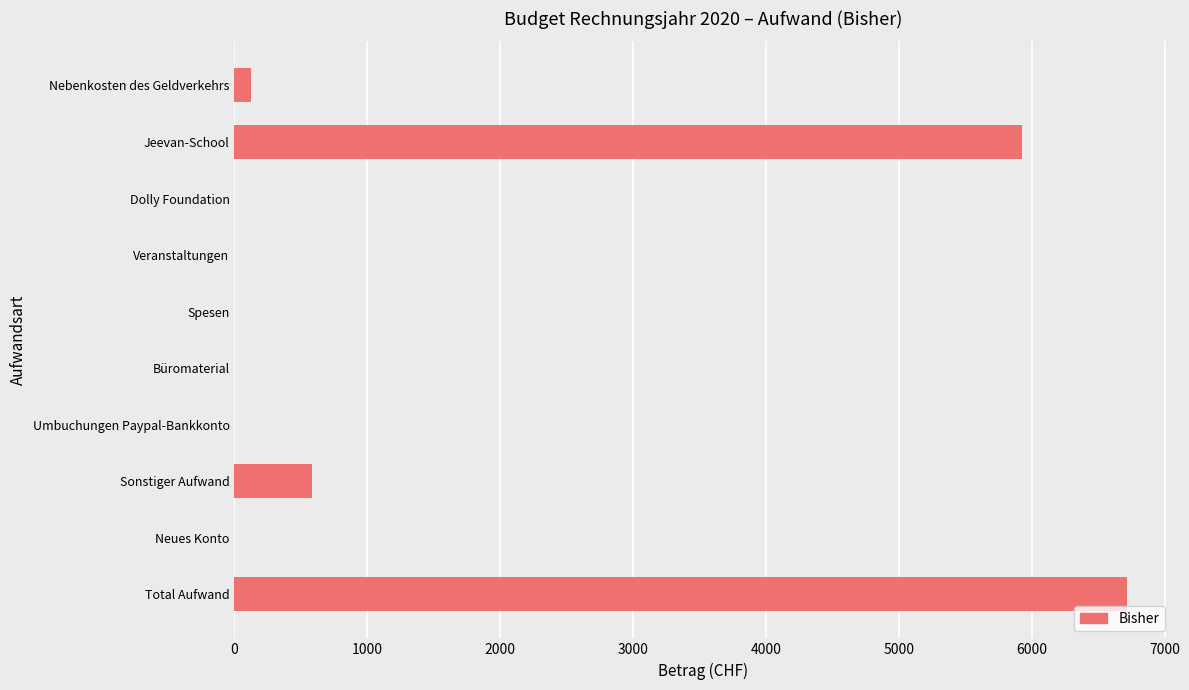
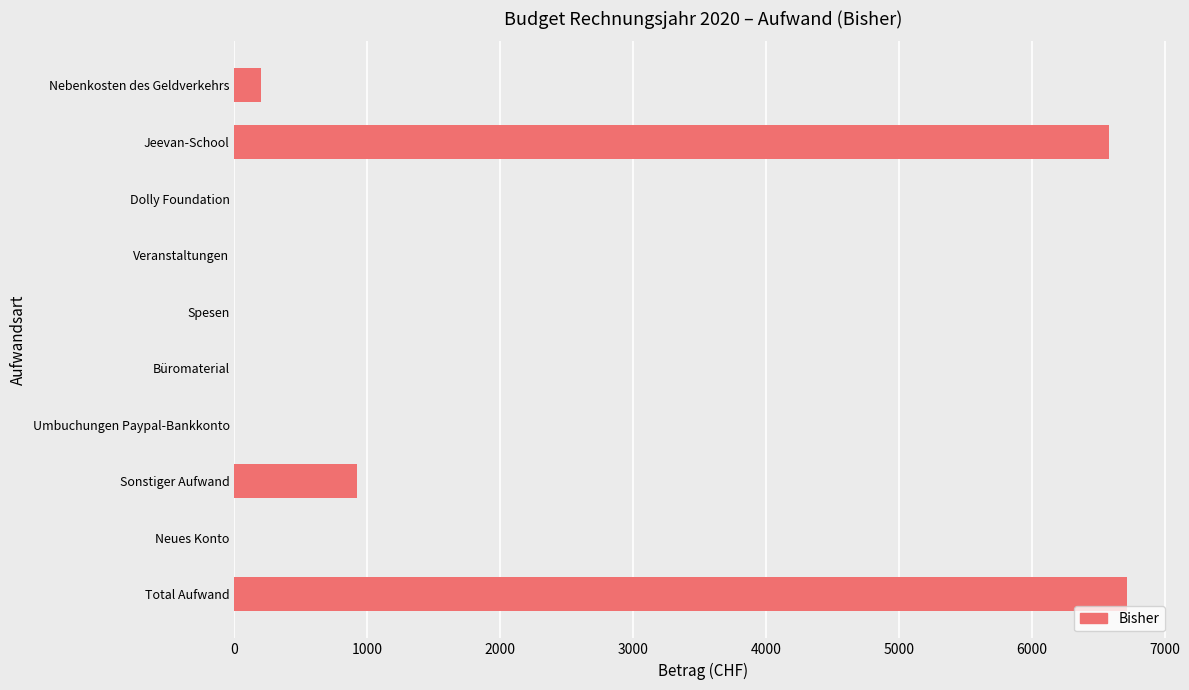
Nebenkosten des Geldverkehrs: 130 -> 200
Jeevan-School: 5930 -> 6580
Sonstiger Aufwand: 590 -> 930
